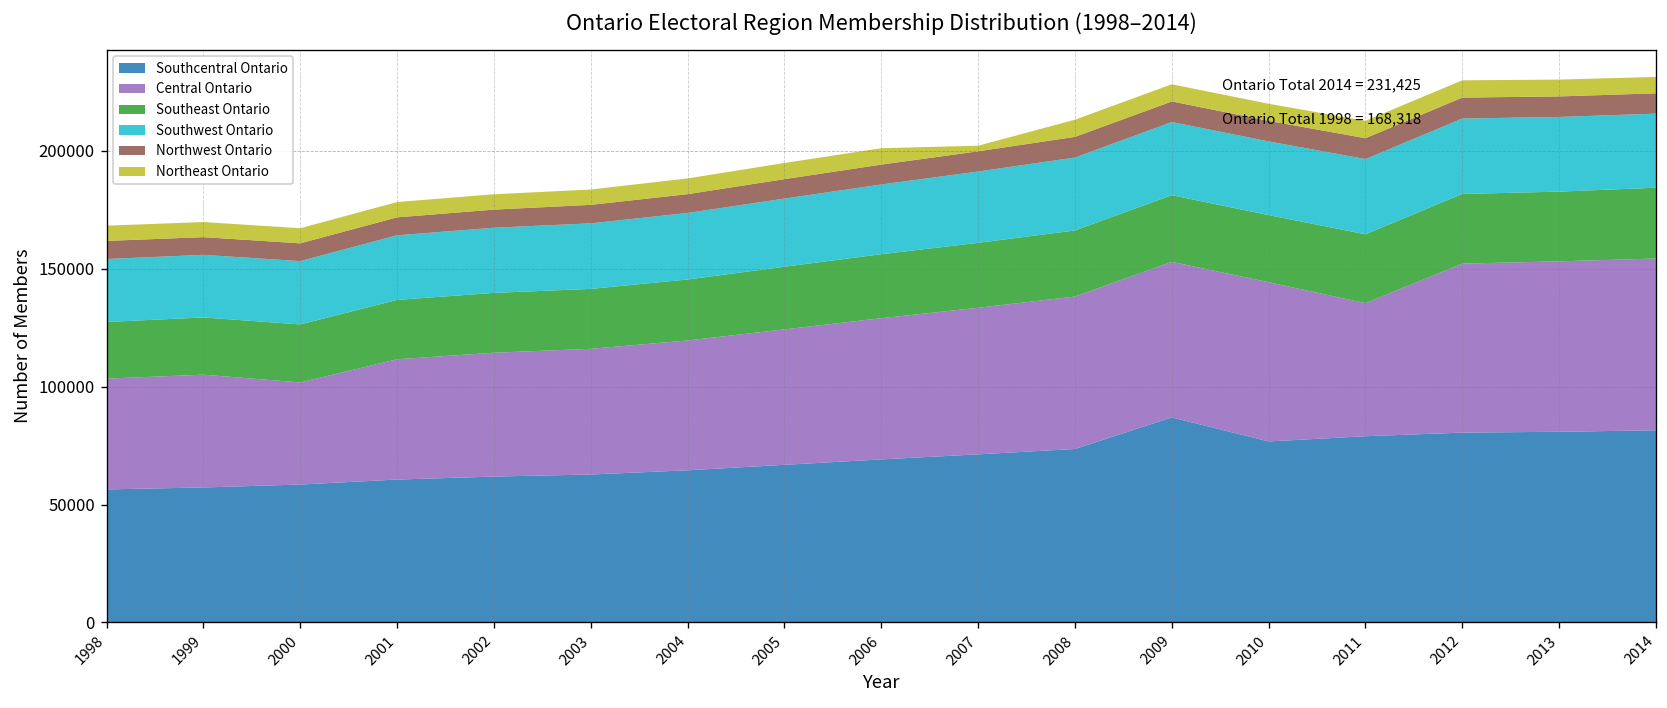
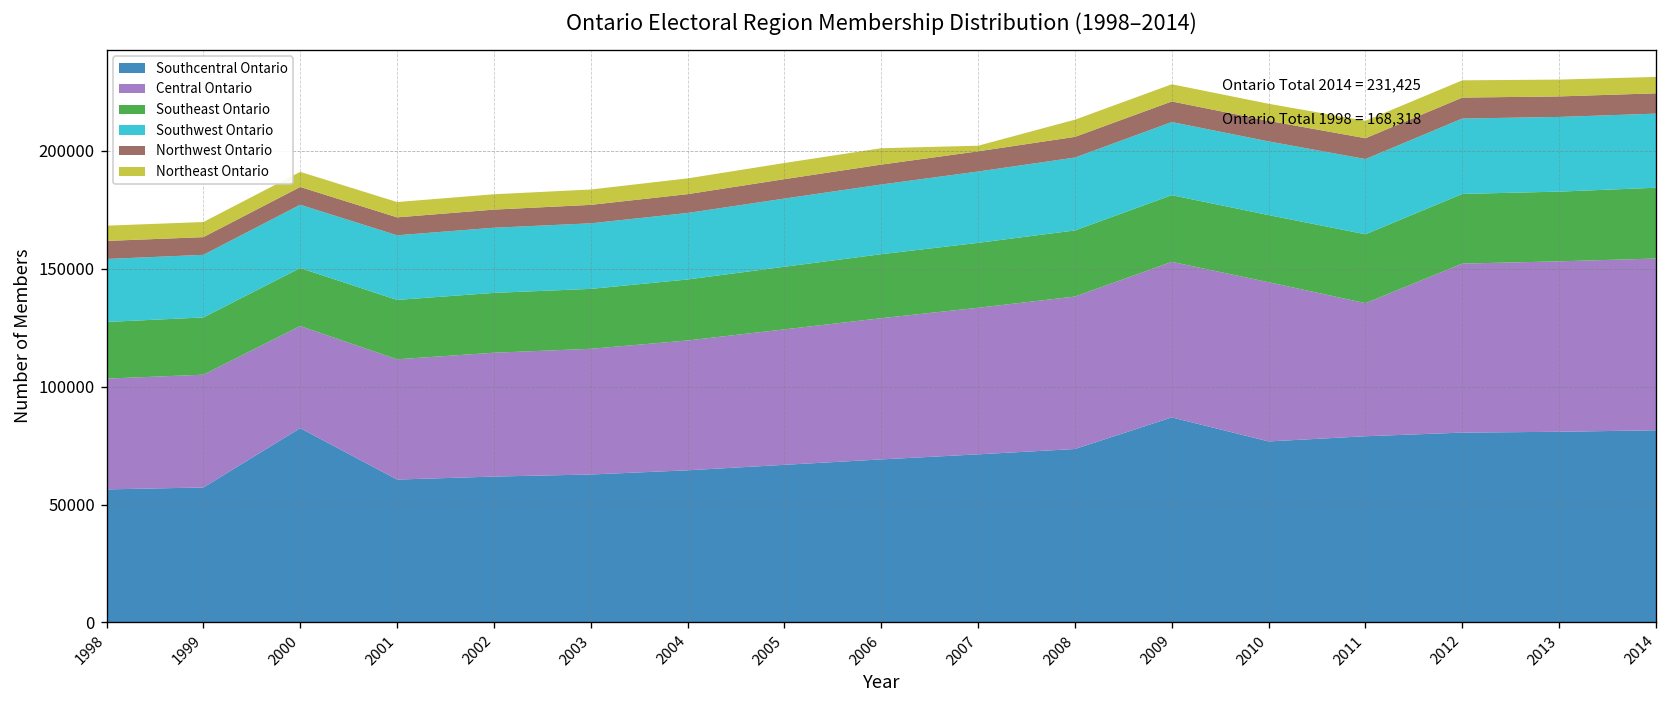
Southcentral Ontario, 2000: 59000 -> 82000
